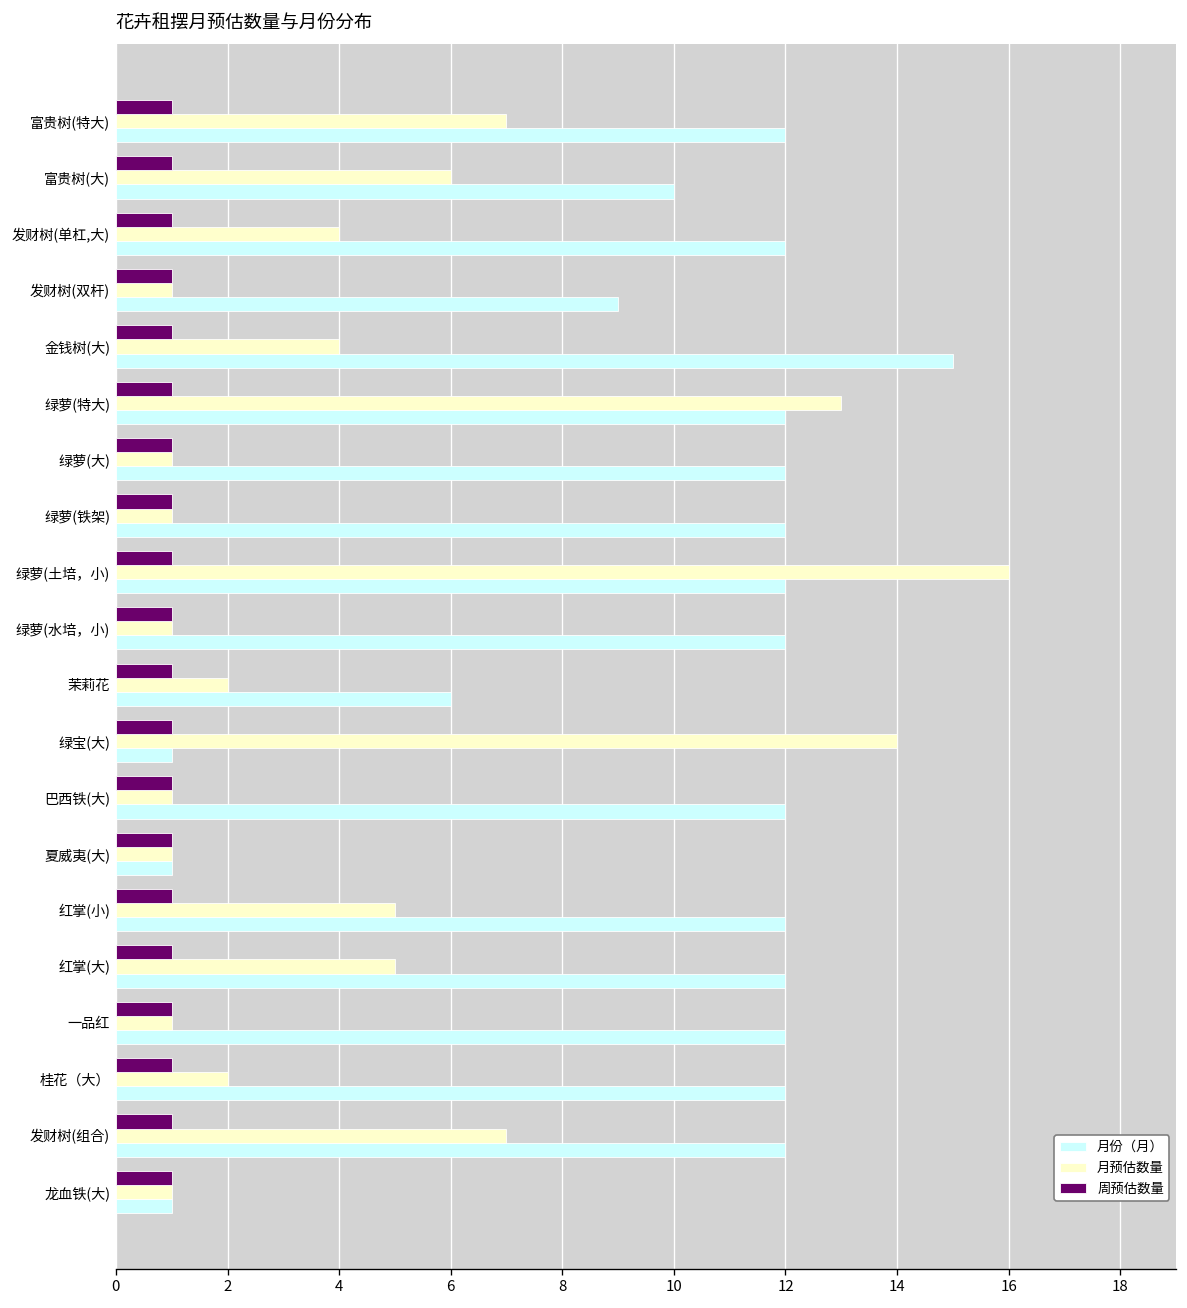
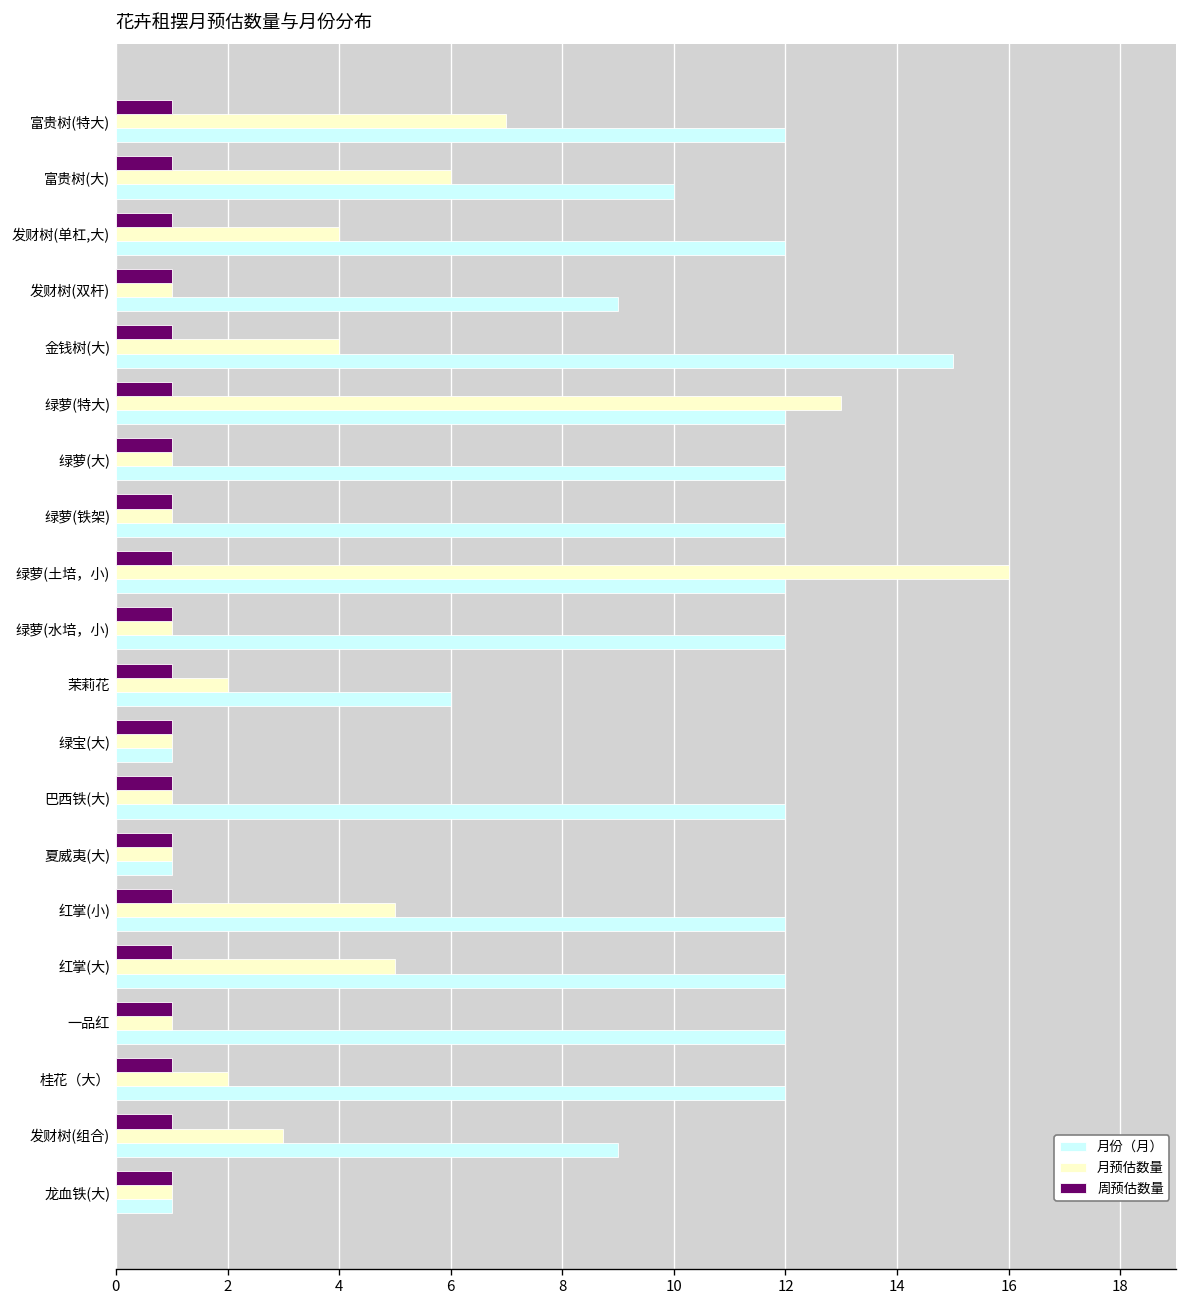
月预估数量, 绿宝(大): 14 -> 1
月预估数量, 发财树(组合): 7 -> 3
月份（月）, 发财树(组合): 12 -> 9
